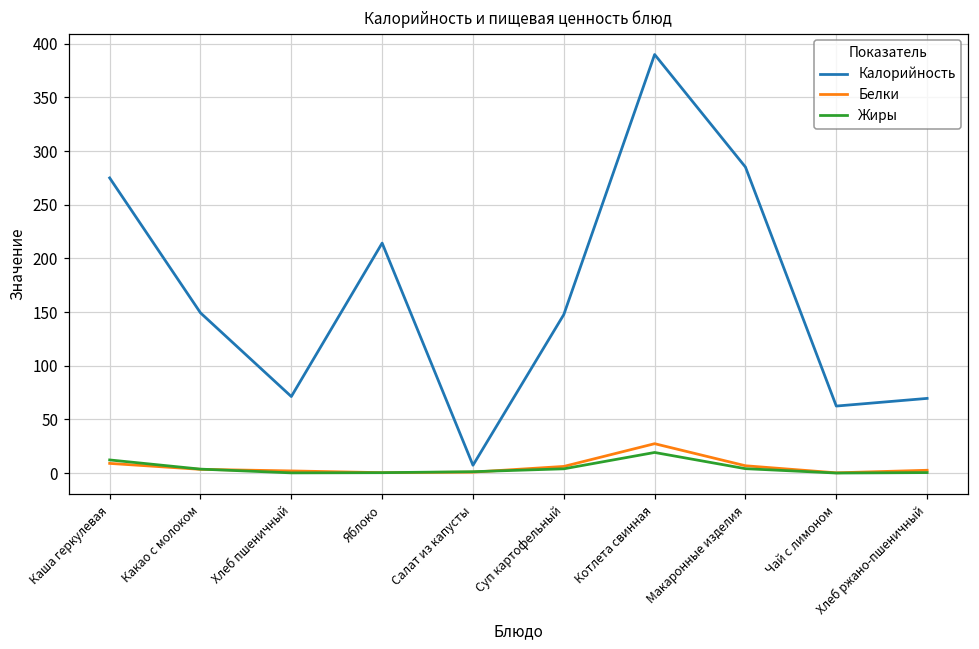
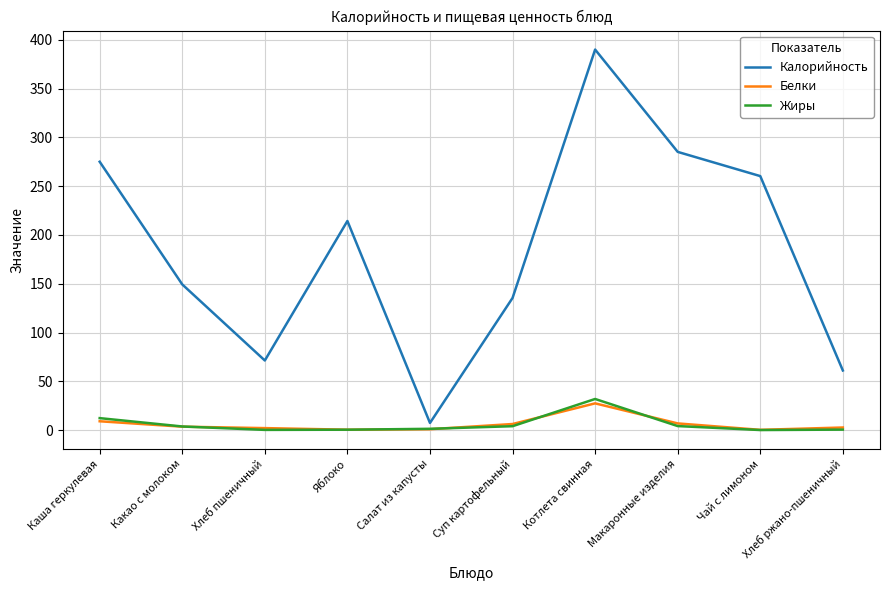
Калорийность, Суп картофельный: 150 -> 140
Жиры, Котлета свинная: 20 -> 30
Калорийность, Чай с лимоном: 60 -> 260
Калорийность, Хлеб ржано-пшеничный: 70 -> 60
